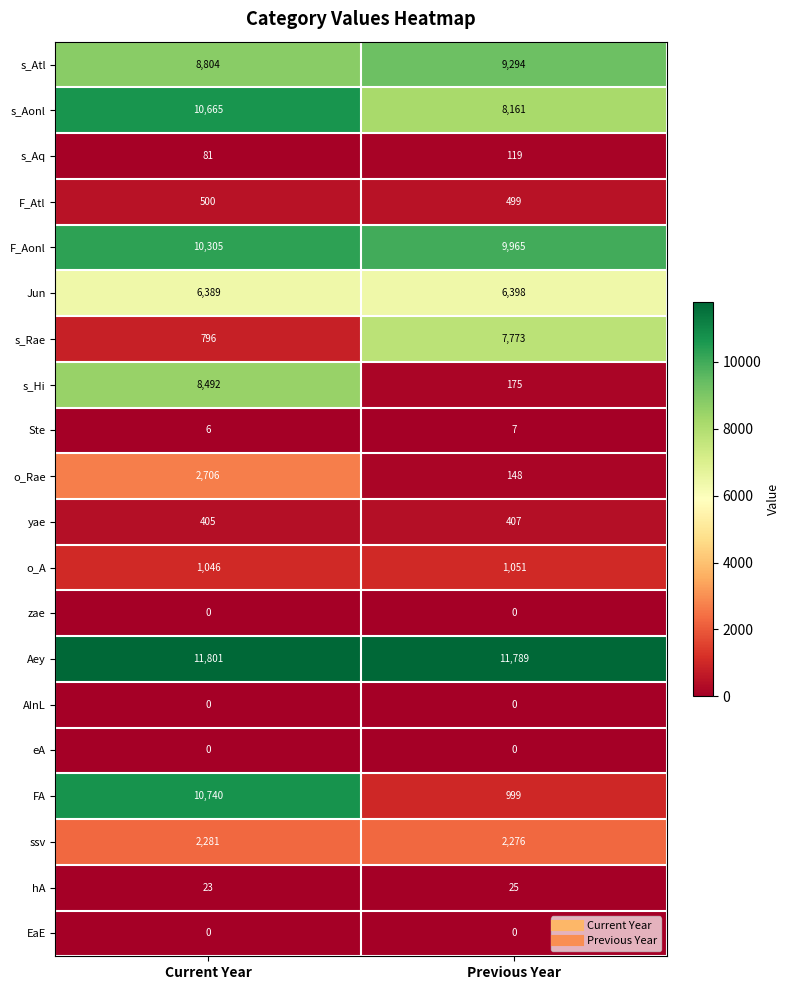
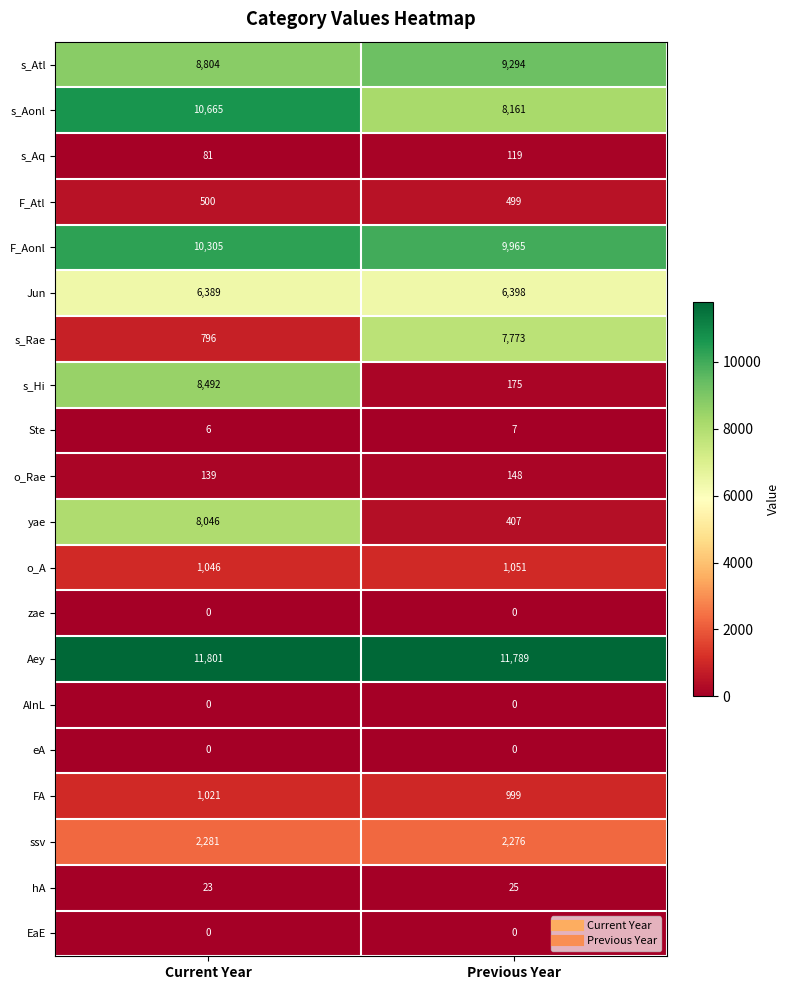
o_Rae, Current Year: 2,706 -> 139
yae, Current Year: 405 -> 8,046
FA, Current Year: 10,740 -> 1,021
